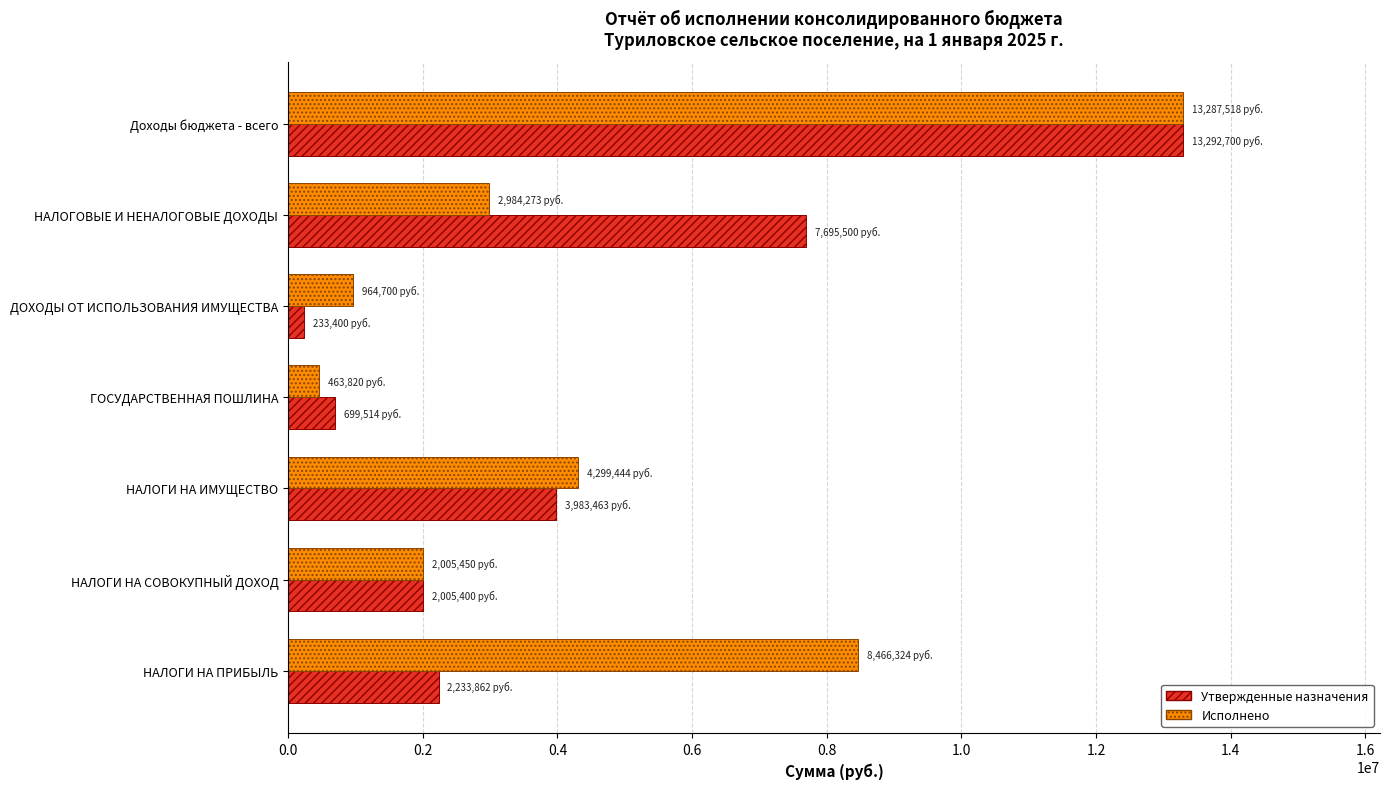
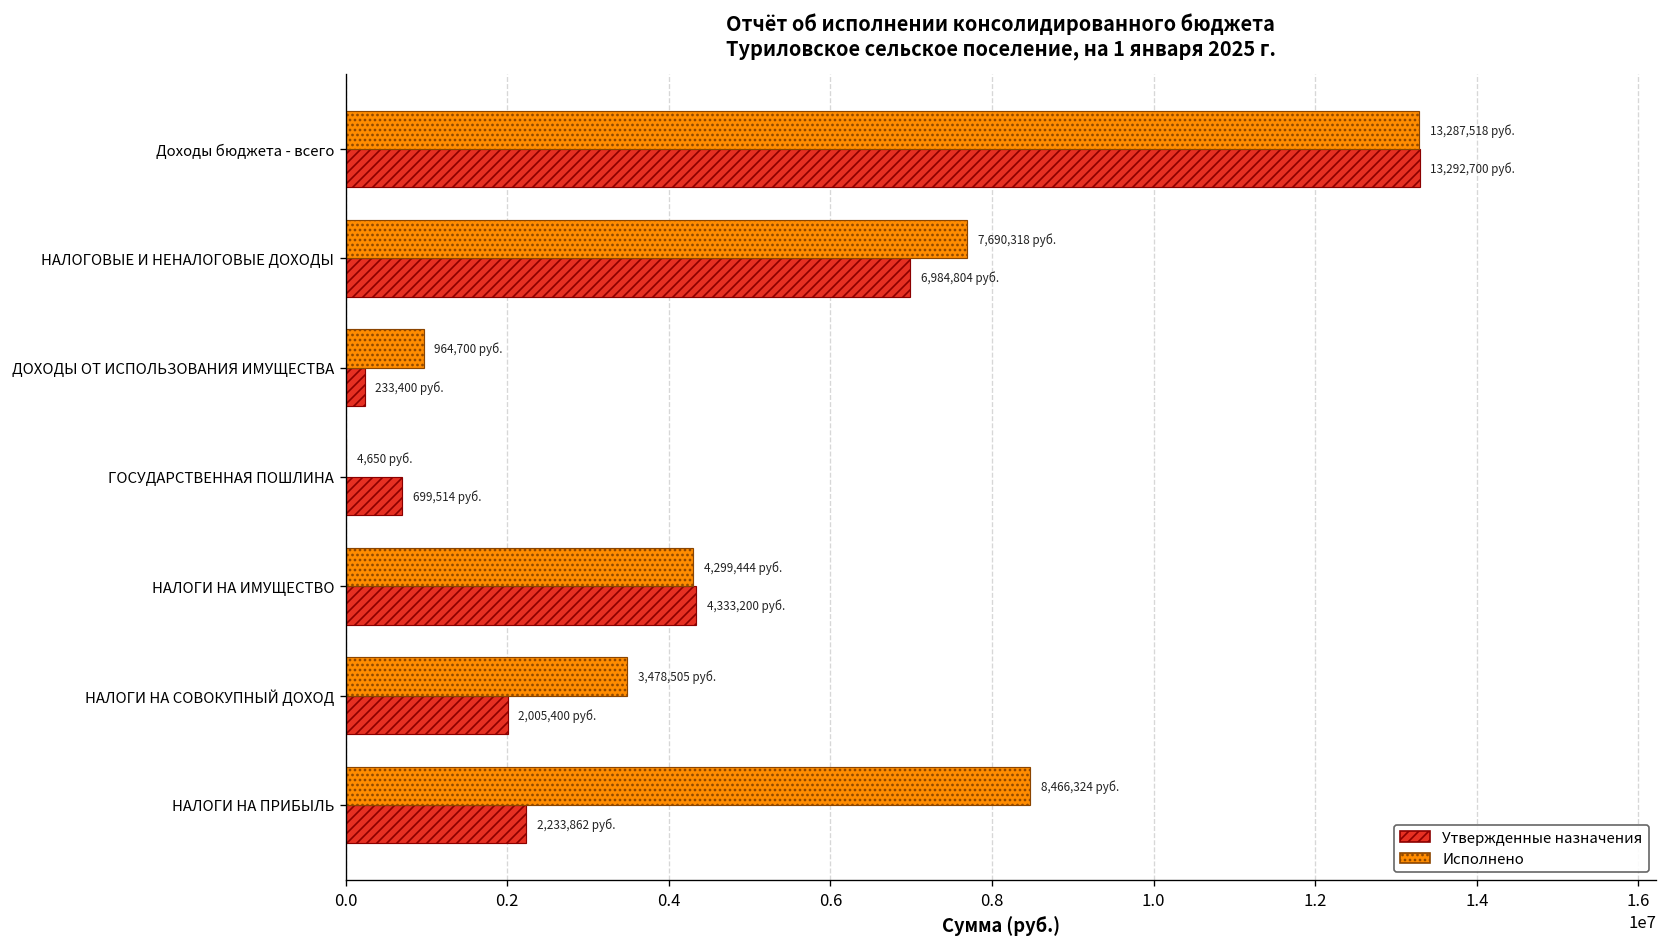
Исполнено, НАЛОГОВЫЕ И НЕНАЛОГОВЫЕ ДОХОДЫ: 2,984,273 -> 7,690,318
Утвержденные назначения, НАЛОГОВЫЕ И НЕНАЛОГОВЫЕ ДОХОДЫ: 7,695,500 -> 6,984,804
Исполнено, ГОСУДАРСТВЕННАЯ ПОШЛИНА: 463,820 -> 4,650
Утвержденные назначения, НАЛОГИ НА ИМУЩЕСТВО: 3,983,463 -> 4,333,200
Исполнено, НАЛОГИ НА СОВОКУПНЫЙ ДОХОД: 2,005,450 -> 3,478,505
